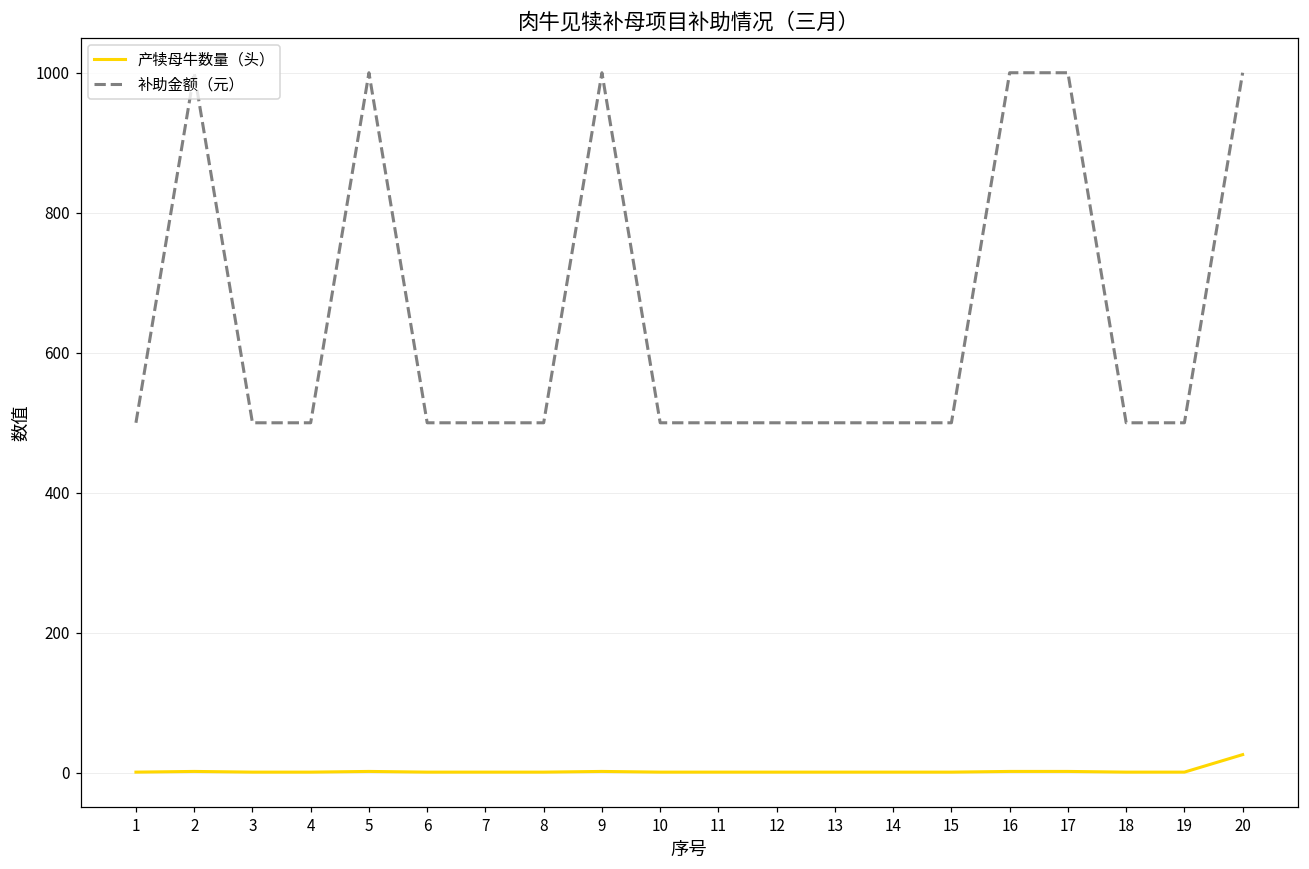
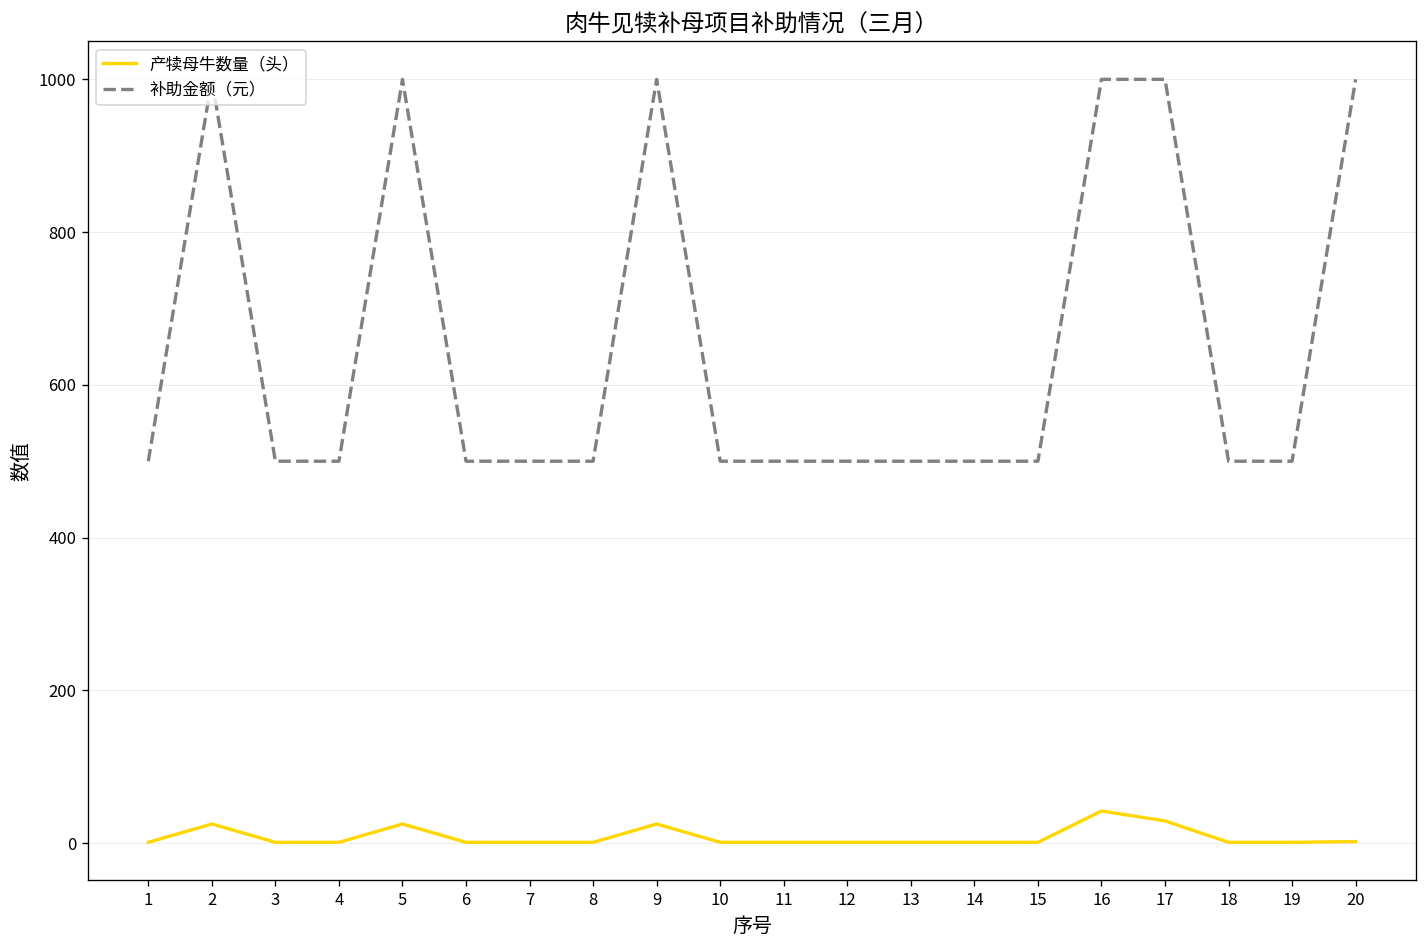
产犊母牛数量（头）, 2: 0 -> 30
产犊母牛数量（头）, 5: 0 -> 30
产犊母牛数量（头）, 9: 0 -> 30
产犊母牛数量（头）, 16: 0 -> 40
产犊母牛数量（头）, 17: 0 -> 30
产犊母牛数量（头）, 20: 30 -> 0
